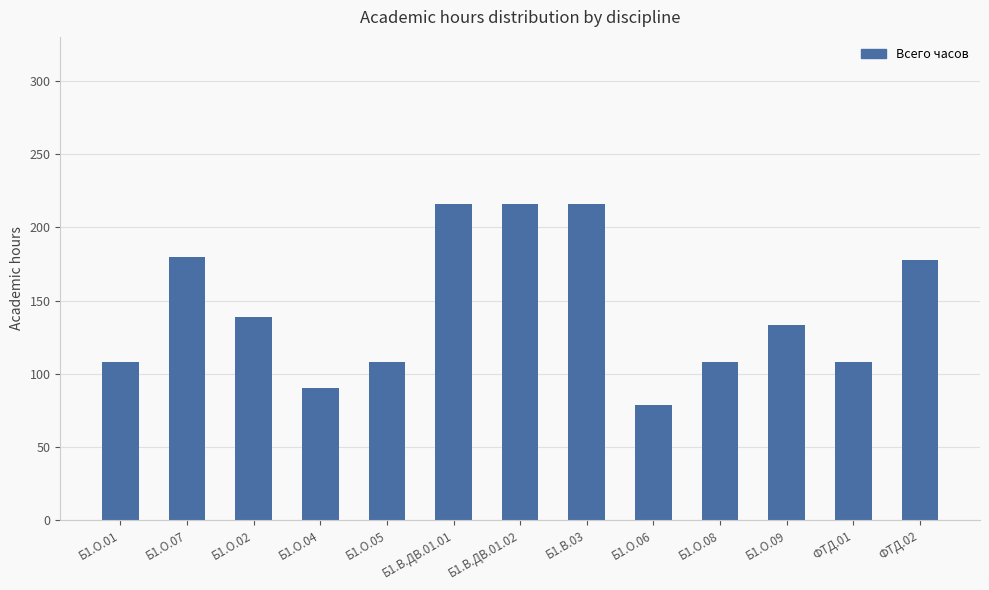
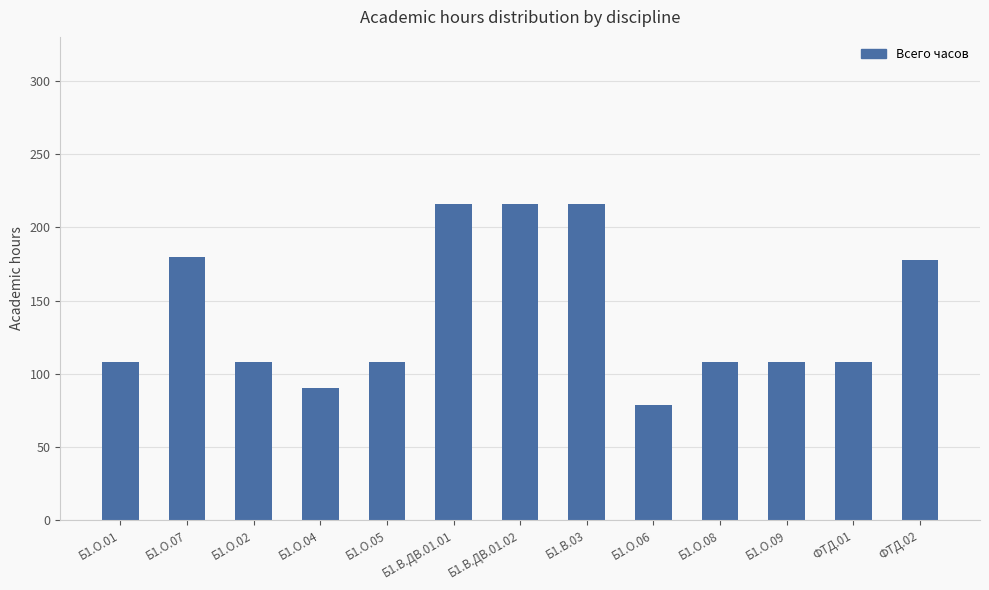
Б1.О.02: 139 -> 108
Б1.О.09: 133 -> 108
